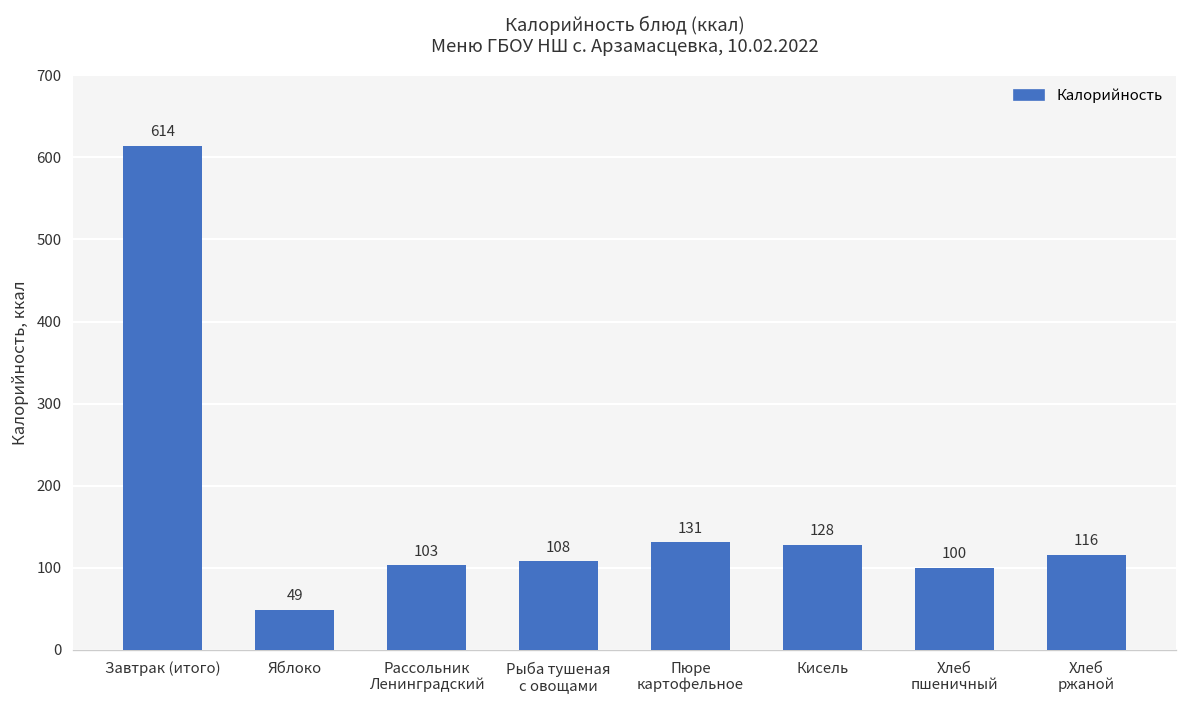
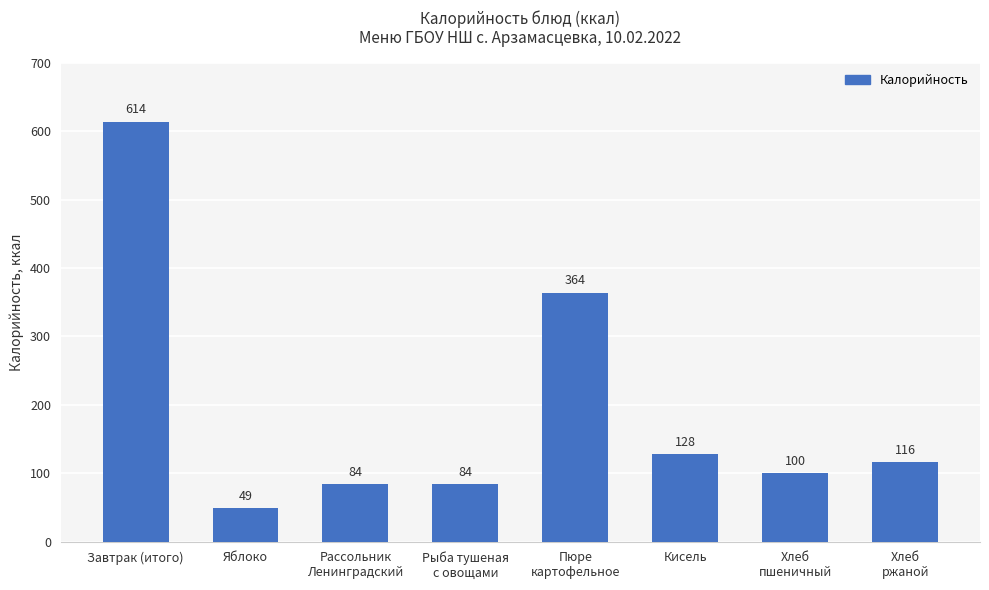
Рассольник Ленинградский: 103 -> 84
Рыба тушеная с овощами: 108 -> 84
Пюре картофельное: 131 -> 364
